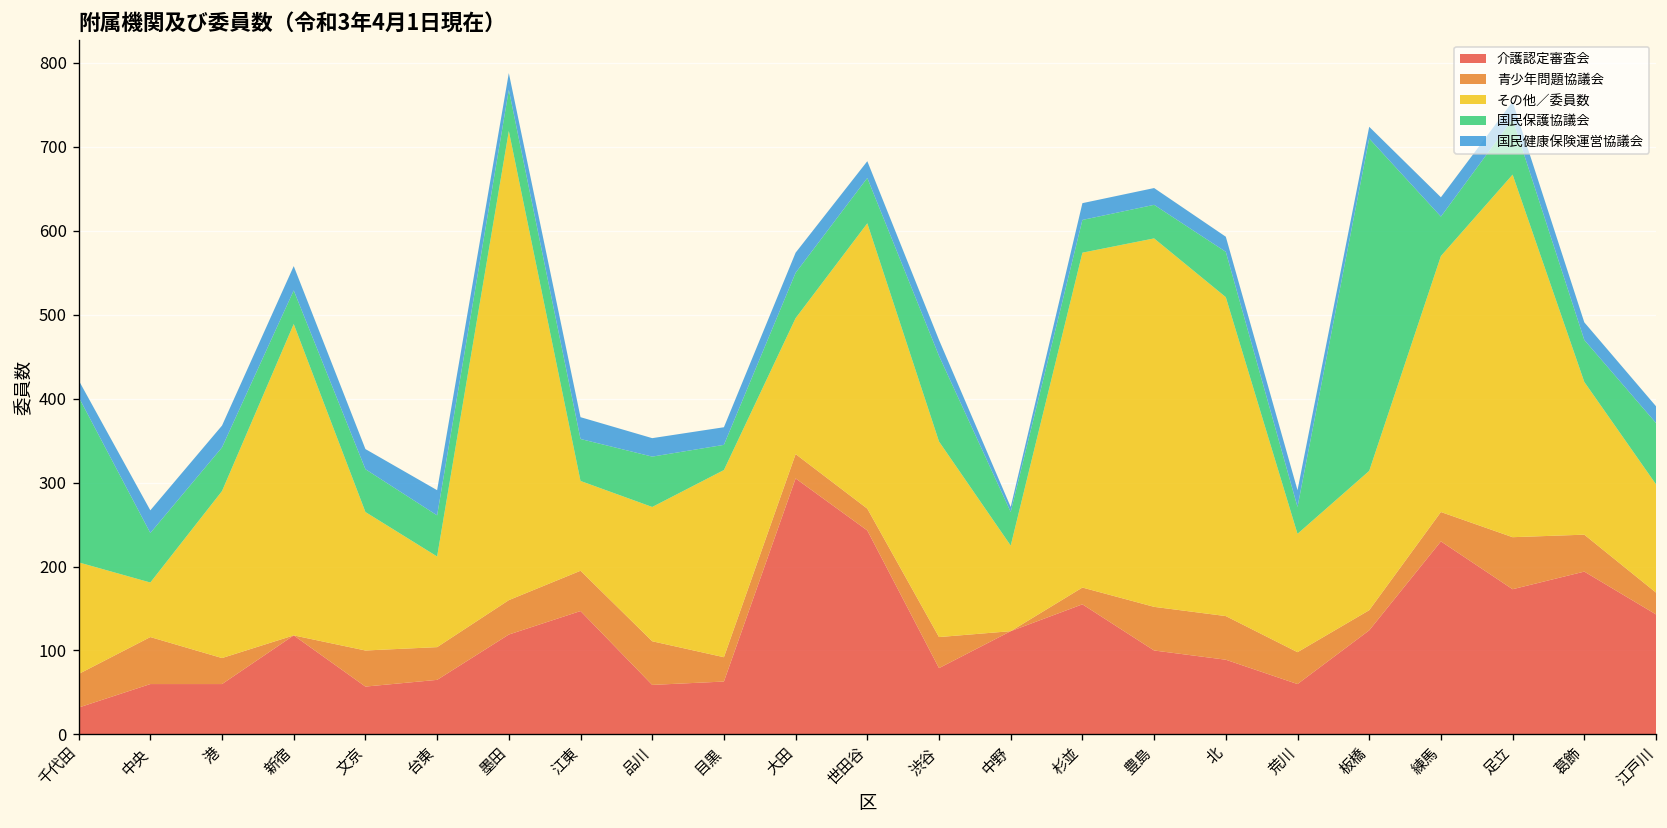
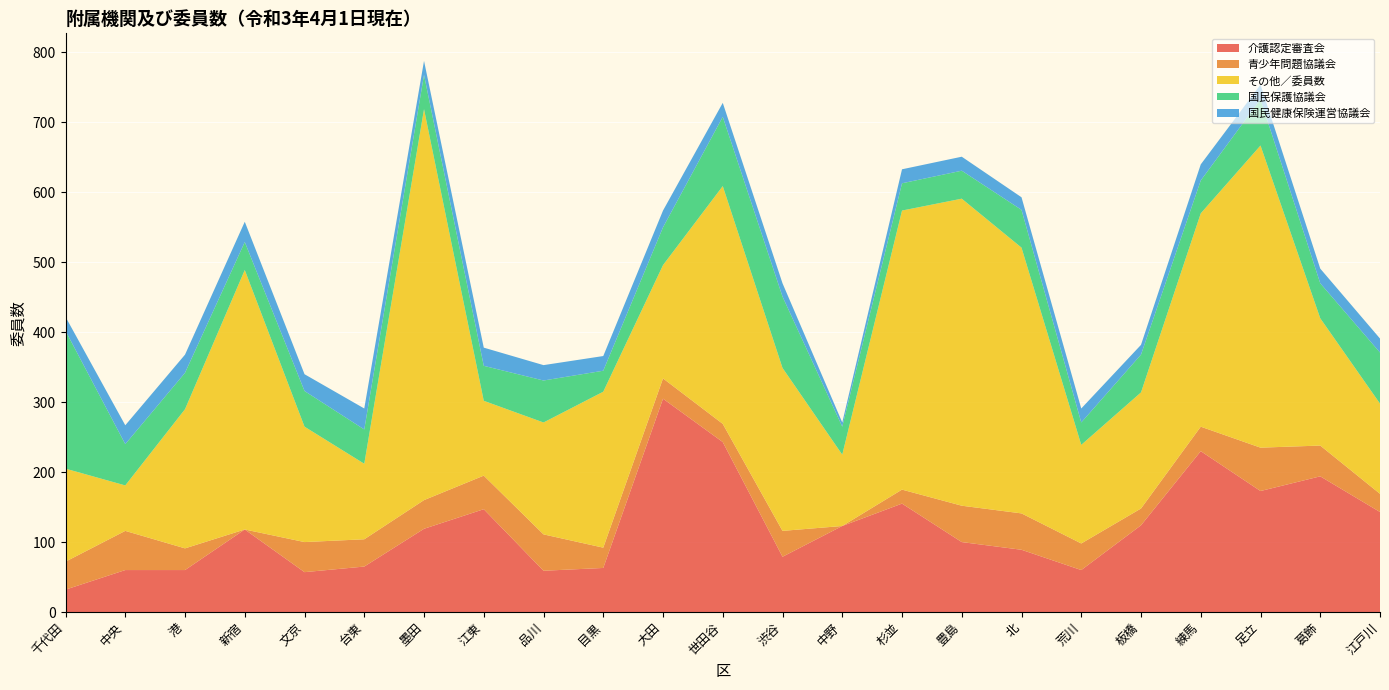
国民保護協議会, 世田谷: 50 -> 100
国民保護協議会, 板橋: 400 -> 50
